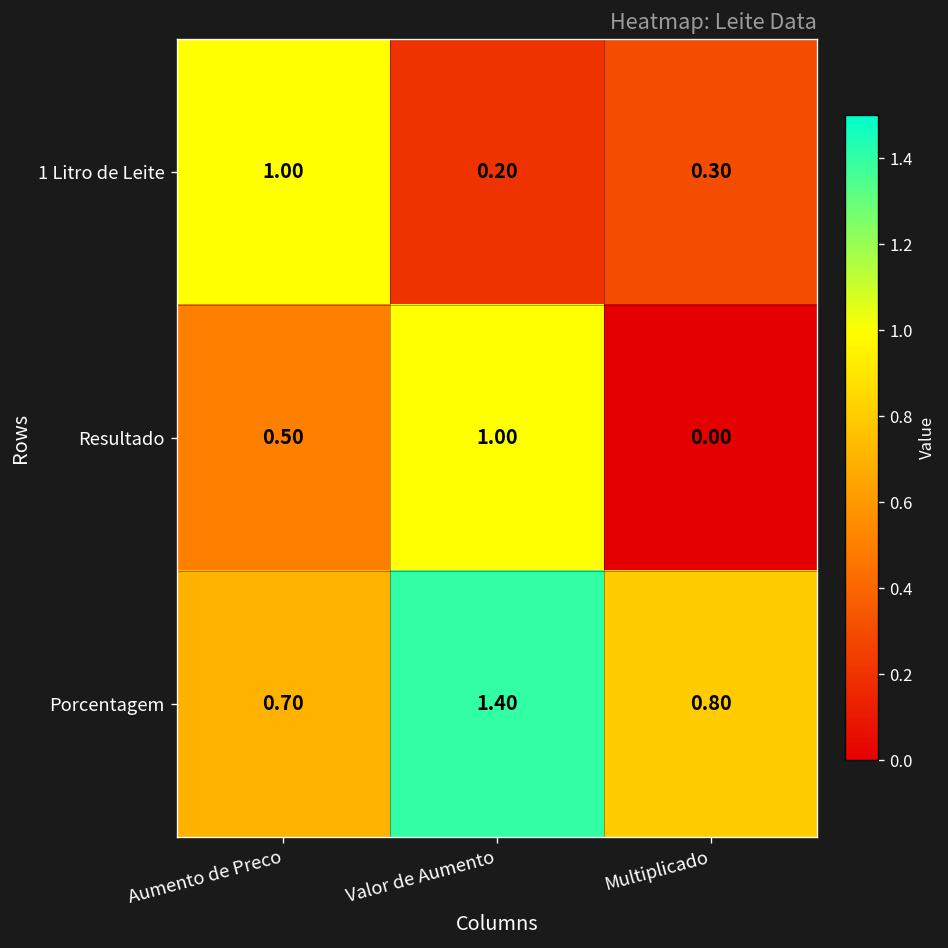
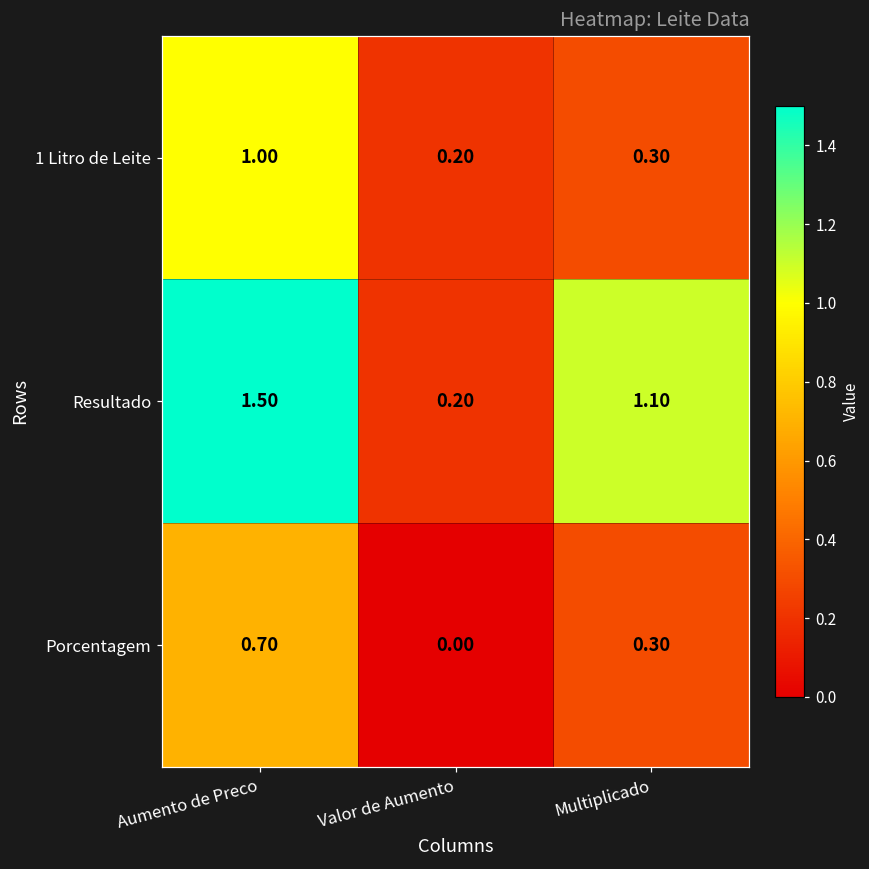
Resultado, Aumento de Preco: 0.50 -> 1.50
Resultado, Valor de Aumento: 1.00 -> 0.20
Resultado, Multiplicado: 0.00 -> 1.10
Porcentagem, Valor de Aumento: 1.40 -> 0.00
Porcentagem, Multiplicado: 0.80 -> 0.30
